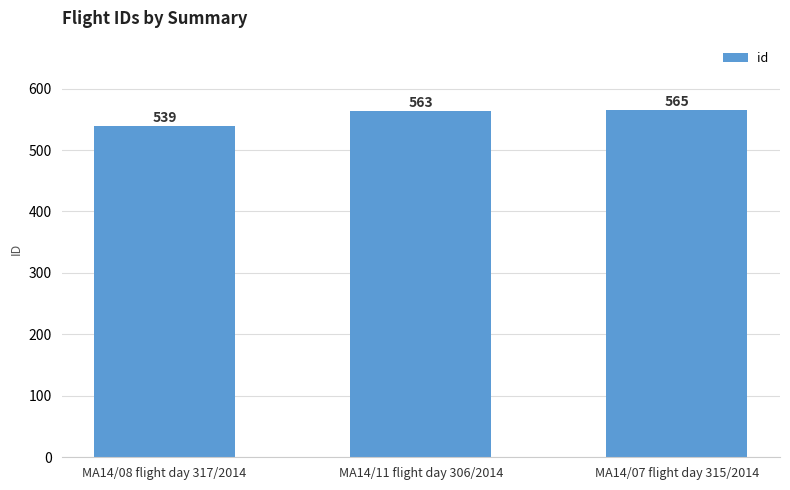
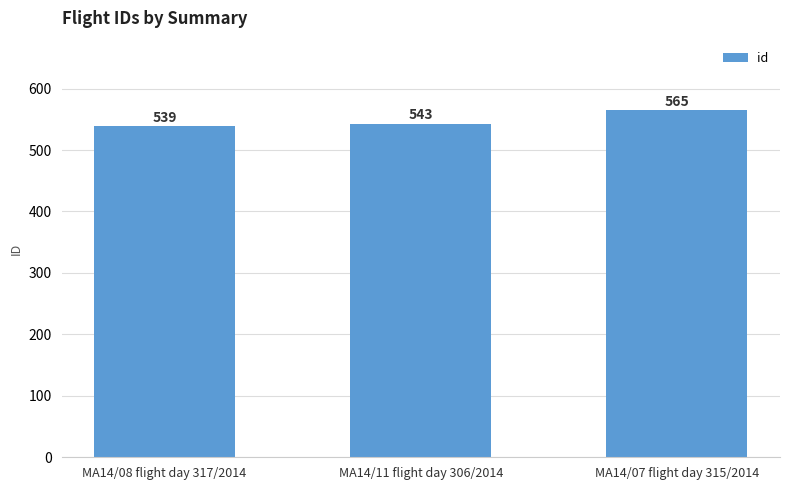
MA14/11 flight day 306/2014: 563 -> 543
